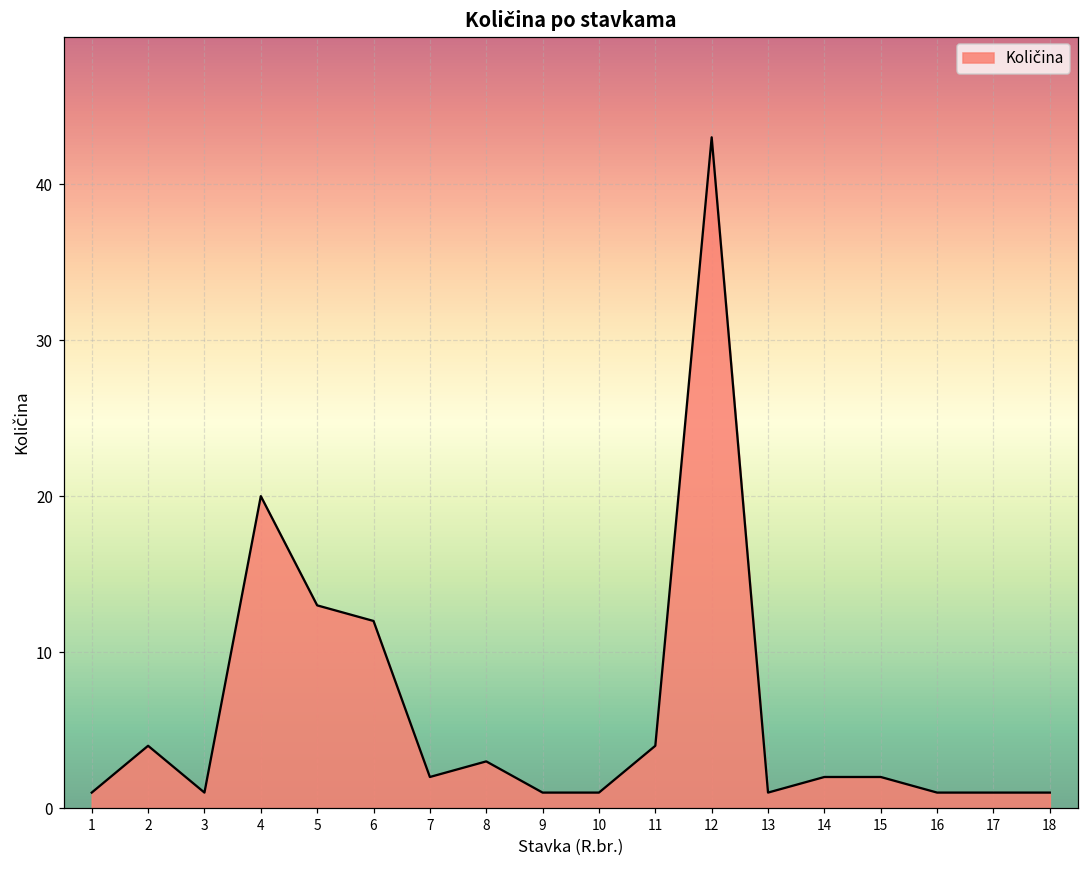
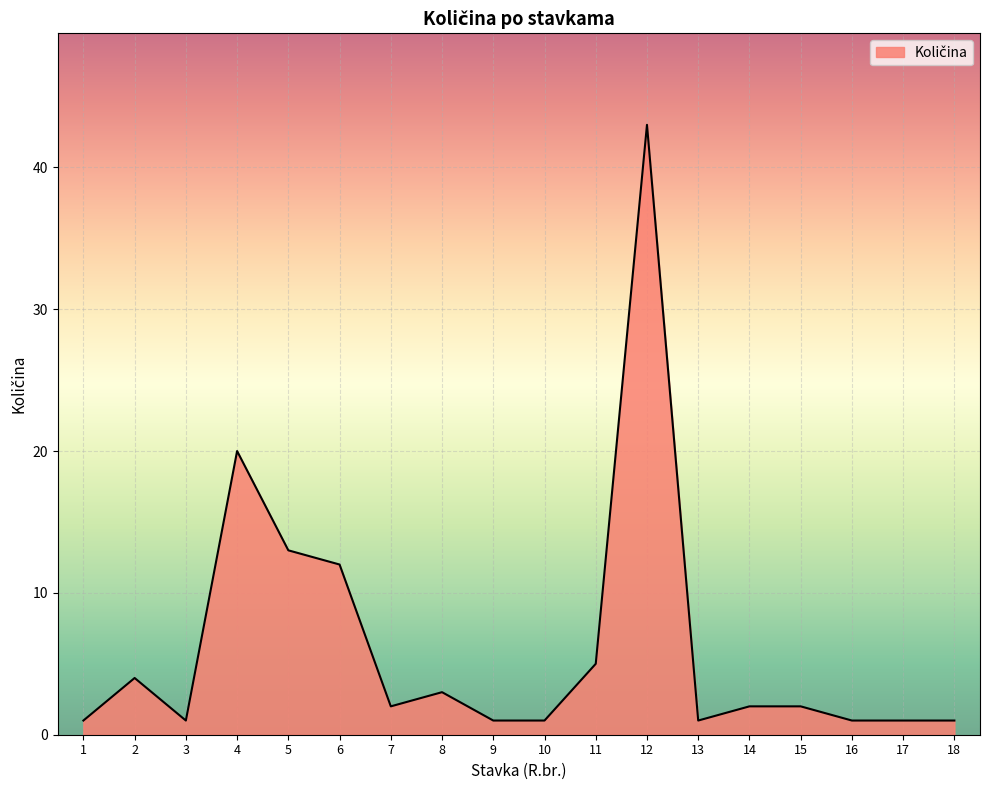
11: 4 -> 5
